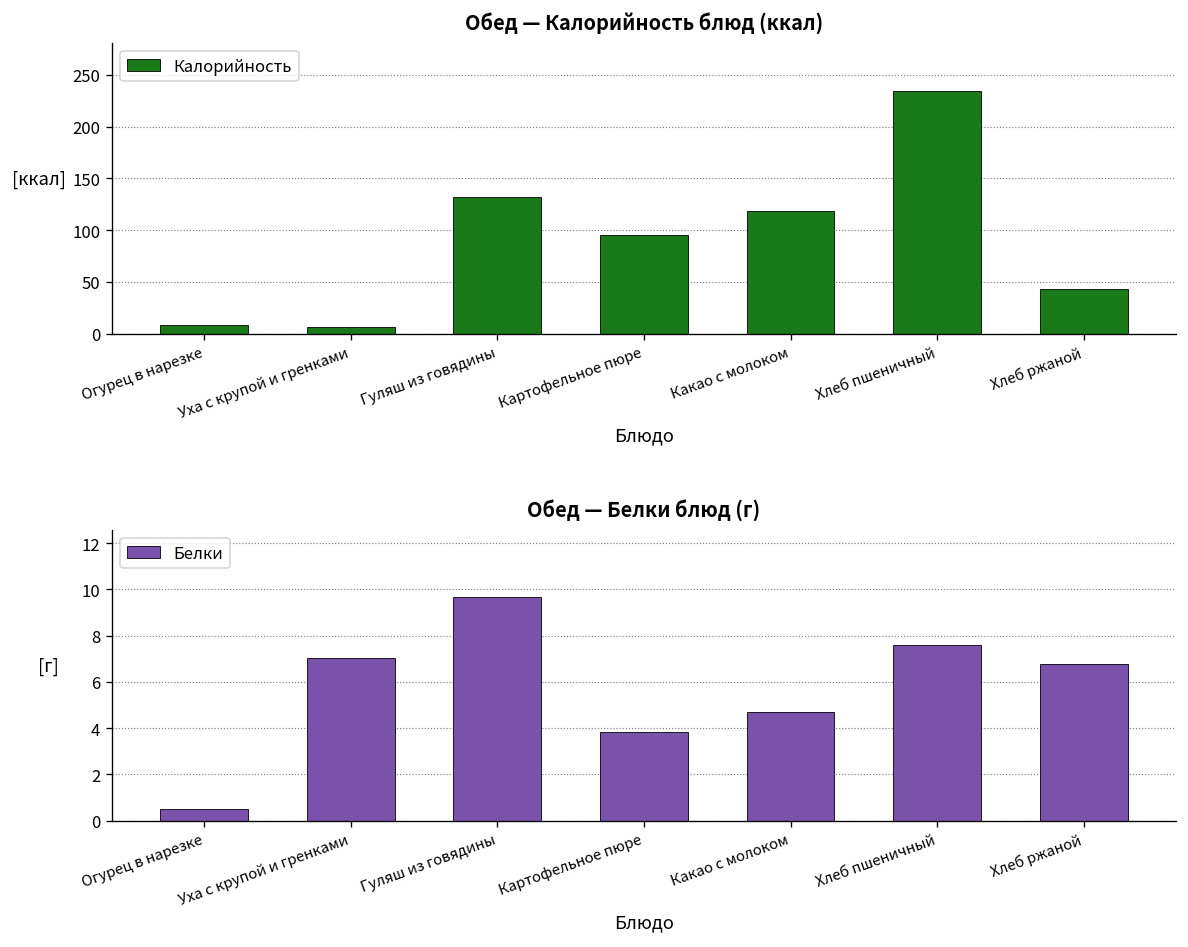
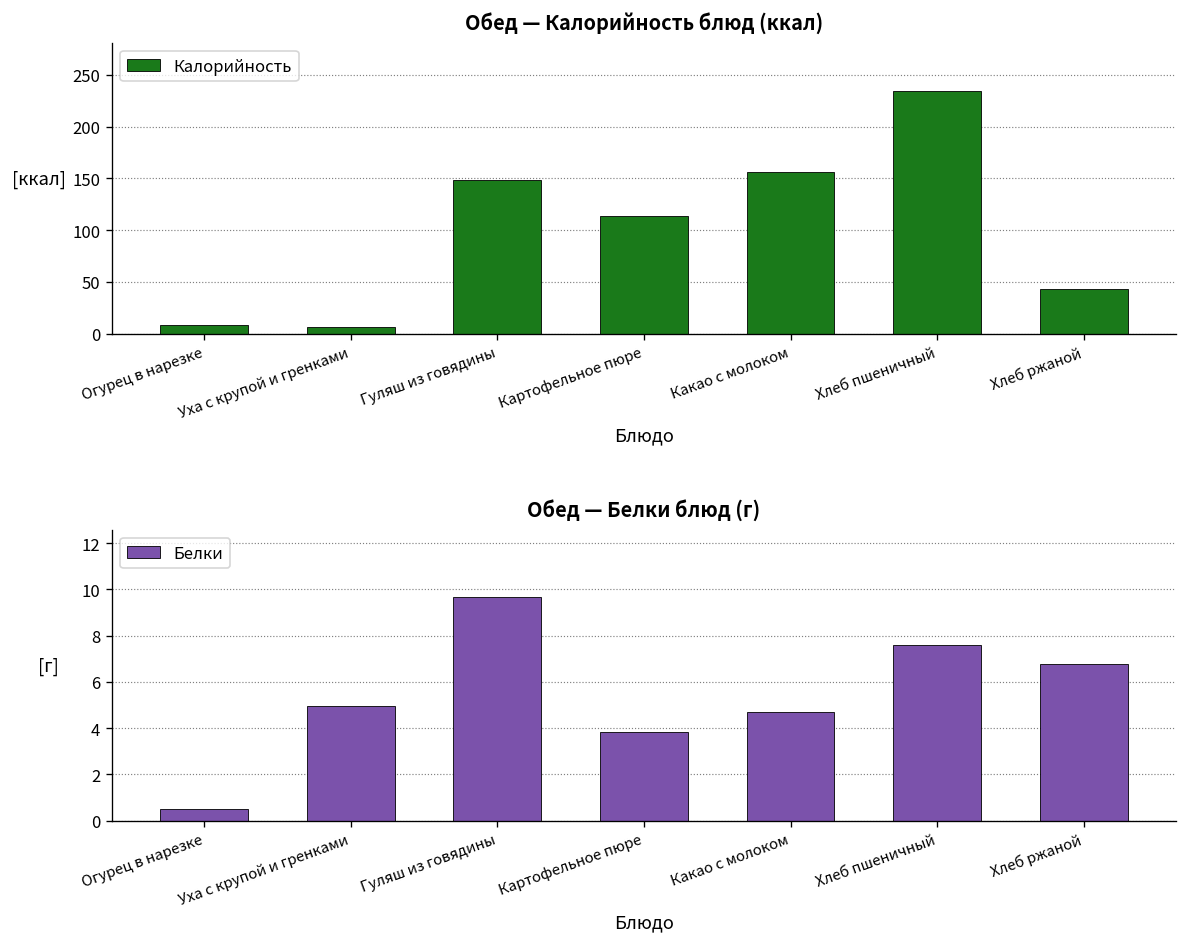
Обед — Калорийность блюд (ккал), Гуляш из говядины: 130 -> 150
Обед — Калорийность блюд (ккал), Картофельное пюре: 100 -> 110
Обед — Калорийность блюд (ккал), Какао с молоком: 120 -> 160
Обед — Белки блюд (г), Уха с крупой и гренками: 7.0 -> 5.0
